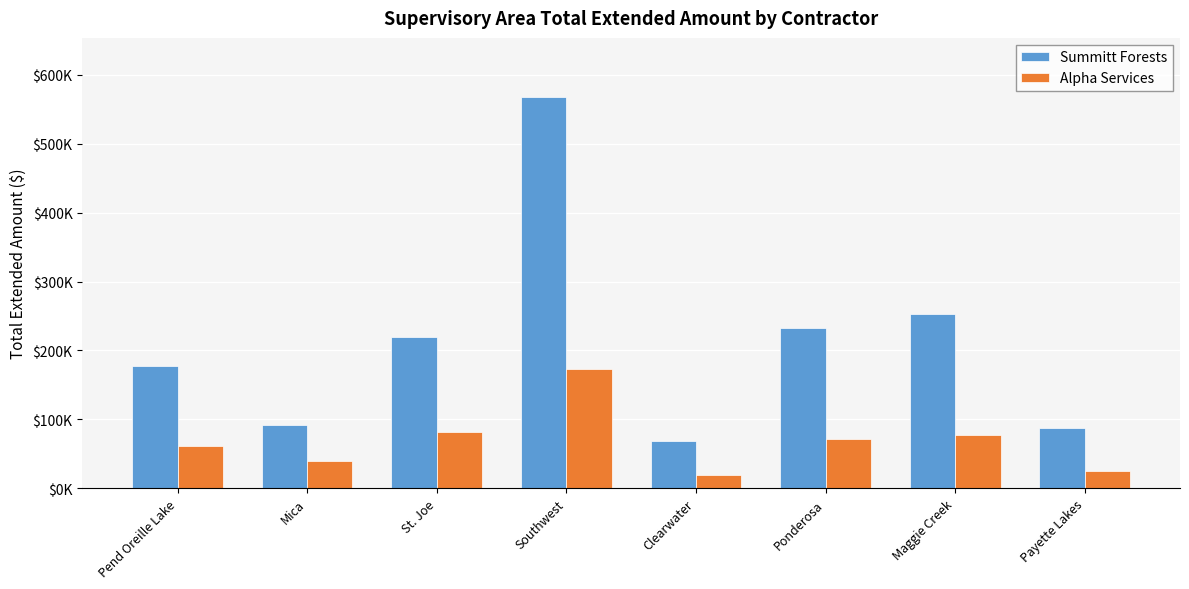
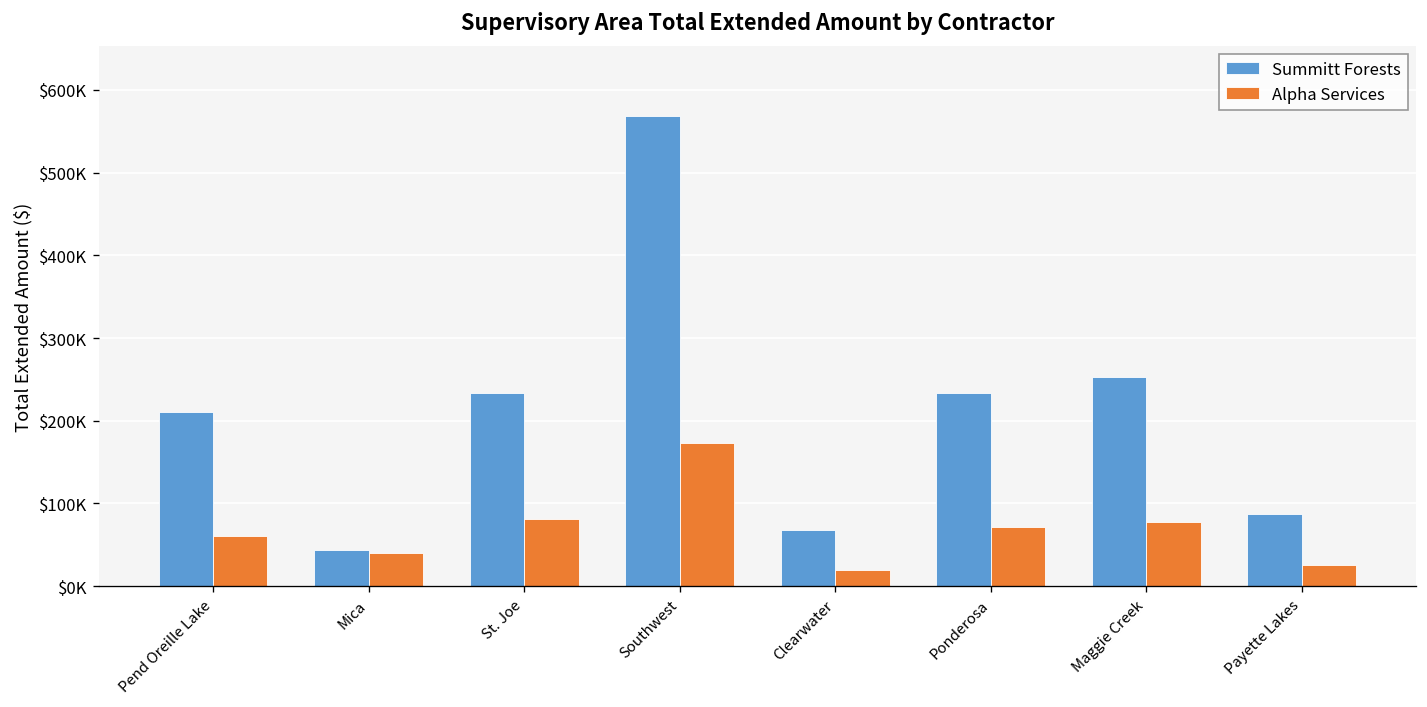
Summitt Forests, Pend Oreille Lake: $180000 -> $210000
Summitt Forests, Mica: $90000 -> $40000
Summitt Forests, St. Joe: $220000 -> $230000
